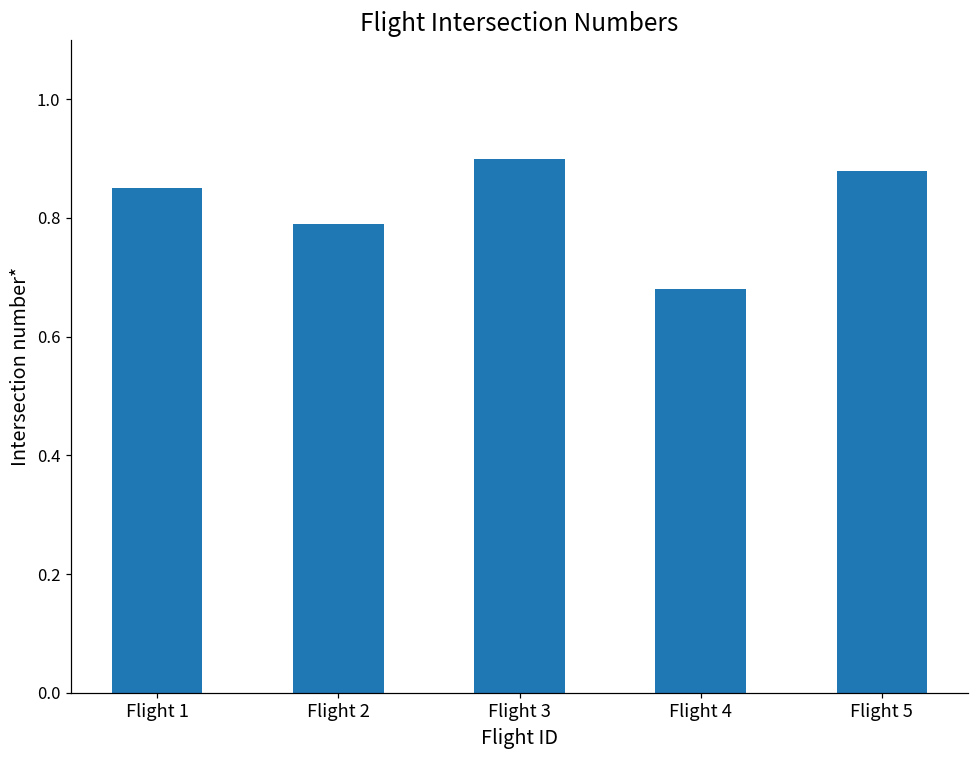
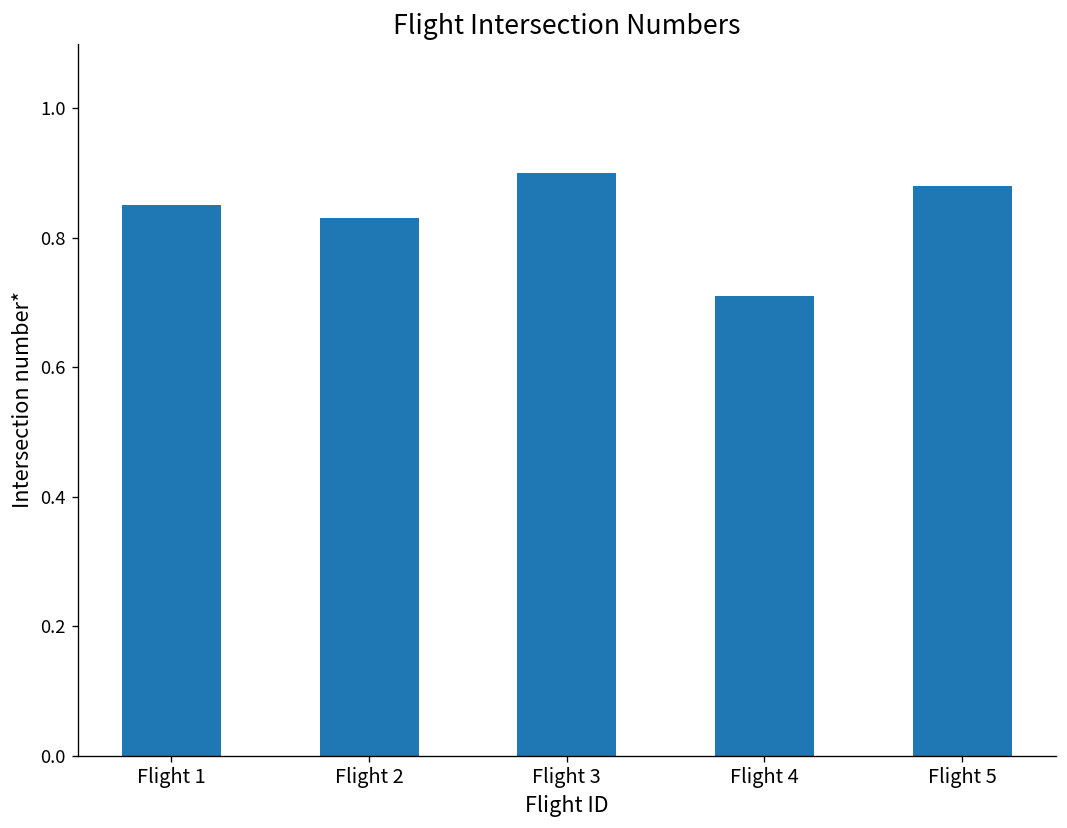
Flight 2: 0.79 -> 0.83
Flight 4: 0.68 -> 0.71
